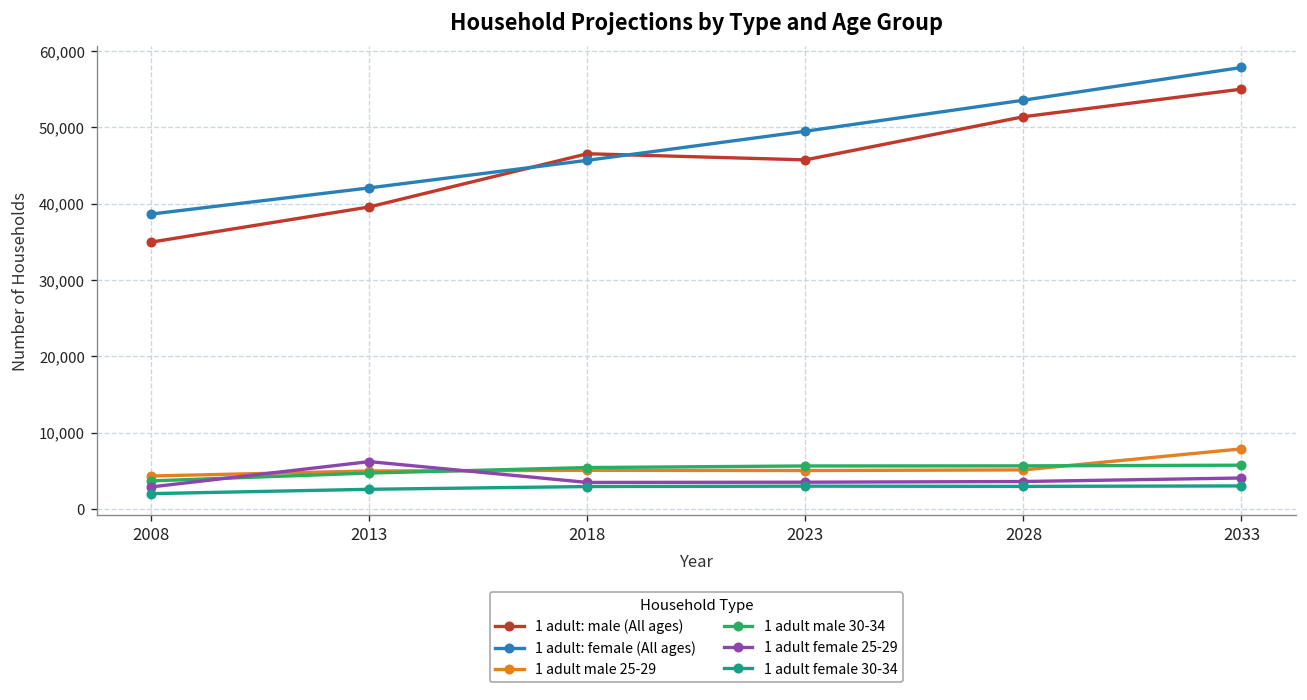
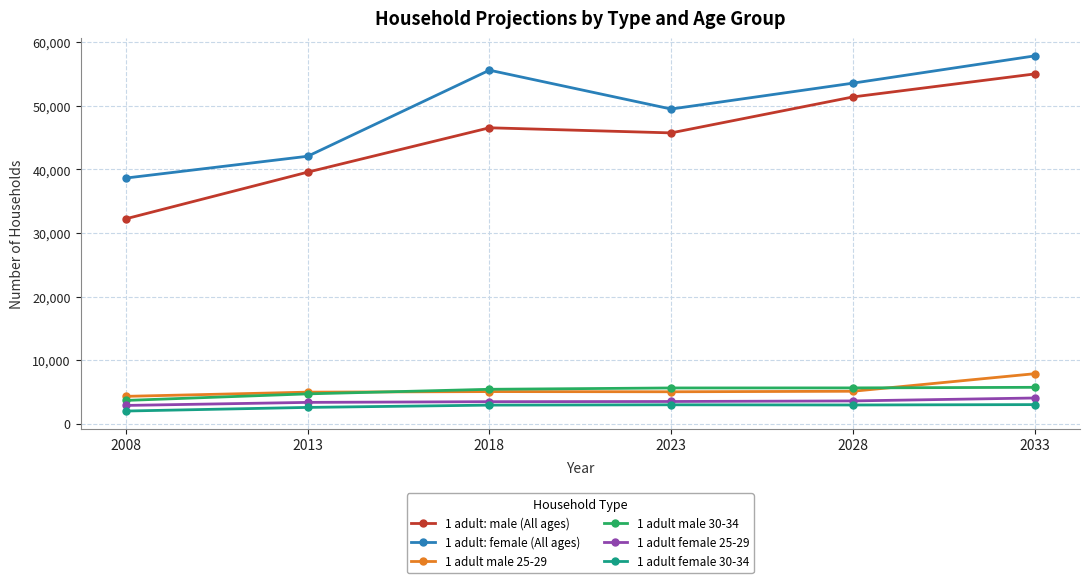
1 adult: male (All ages), 2008: 35,000 -> 32,000
1 adult female 25-29, 2013: 6,000 -> 3,000
1 adult: female (All ages), 2018: 46,000 -> 56,000
